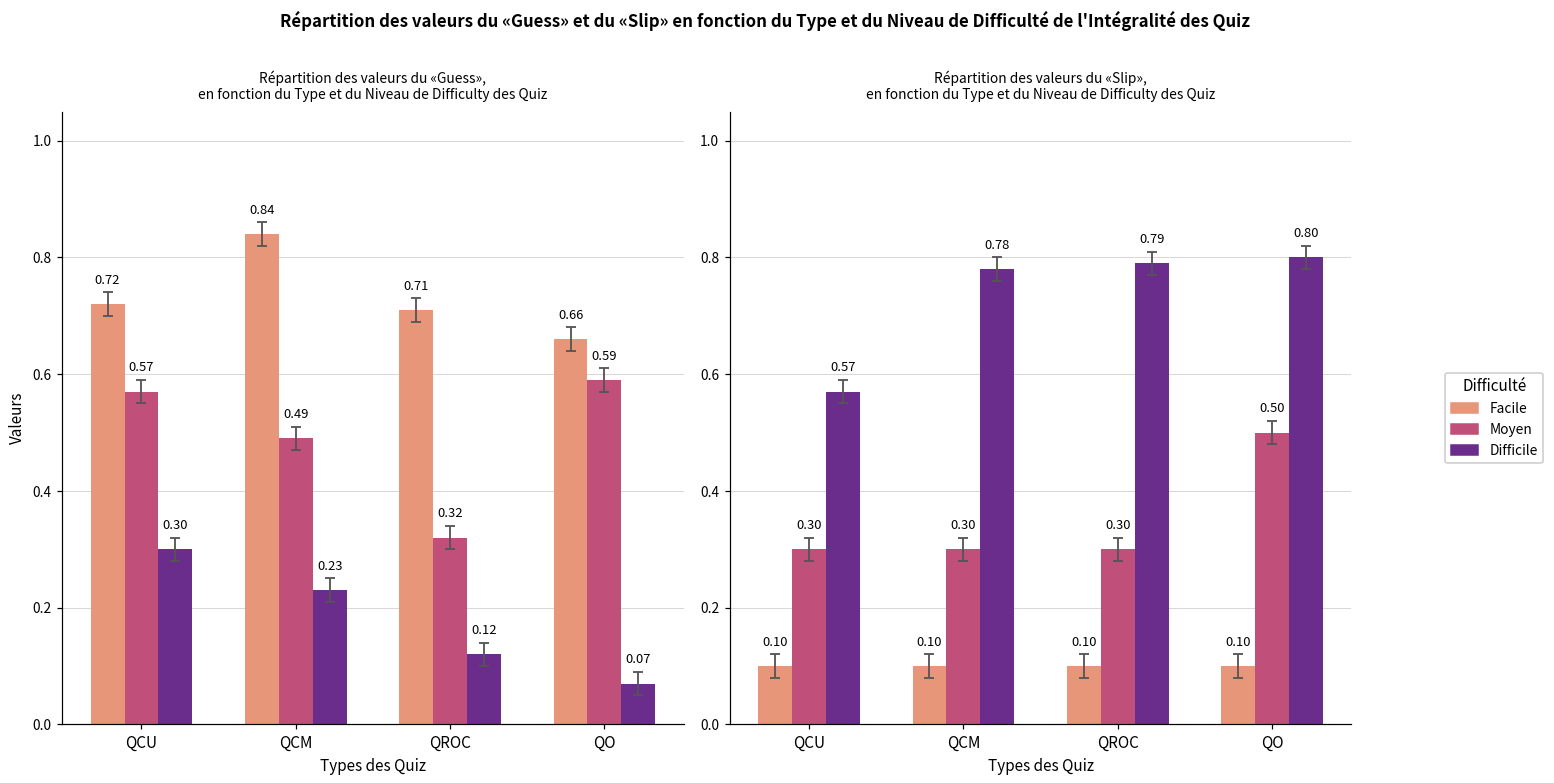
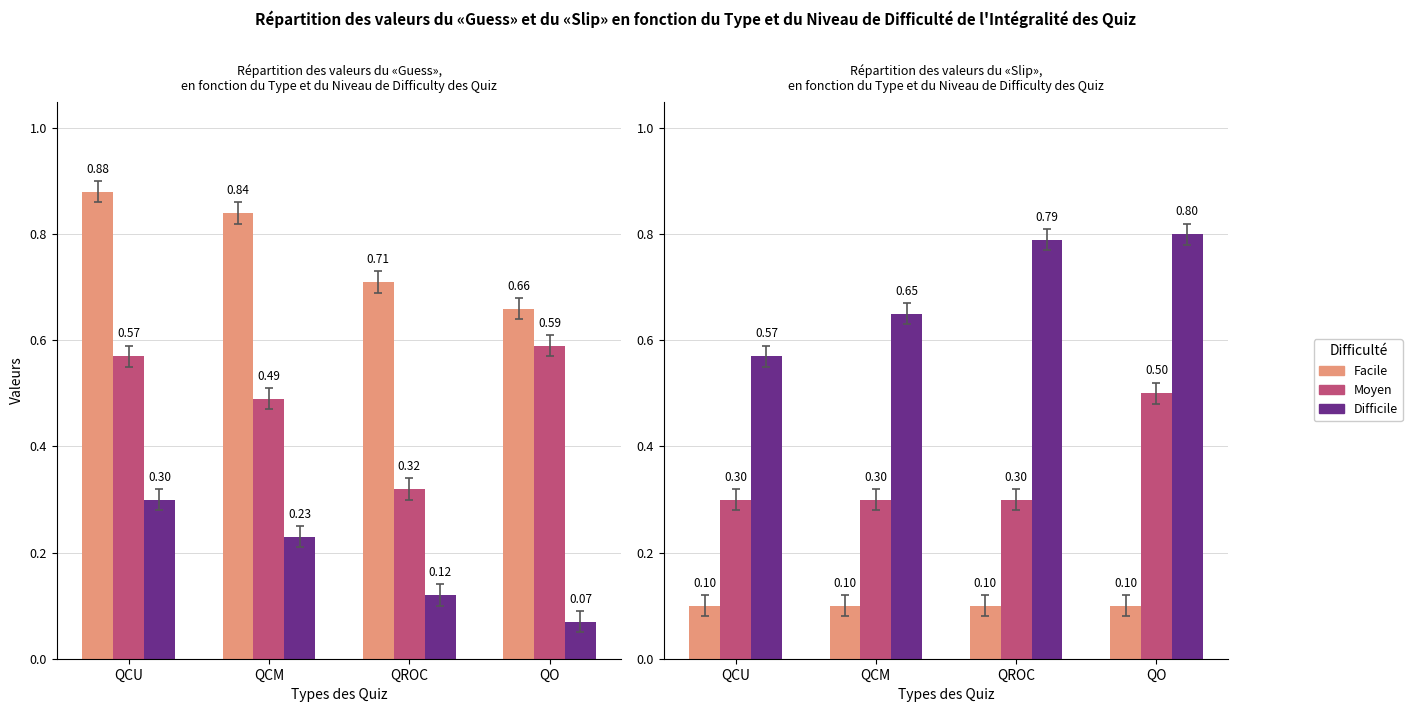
Répartition des valeurs du «Guess», en fonction du Type et du Niveau de Difficulty des Quiz, Facile, QCU: 0.72 -> 0.88
Répartition des valeurs du «Slip», en fonction du Type et du Niveau de Difficulty des Quiz, Difficile, QCM: 0.78 -> 0.65
